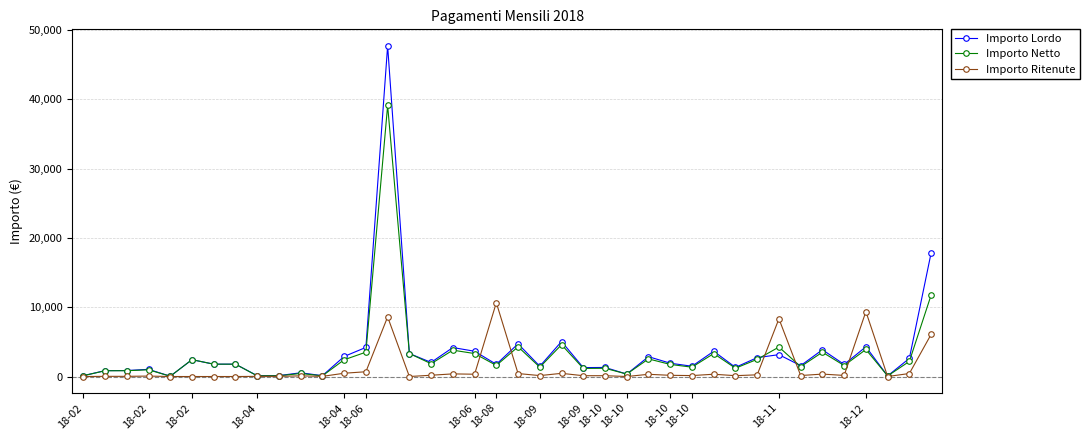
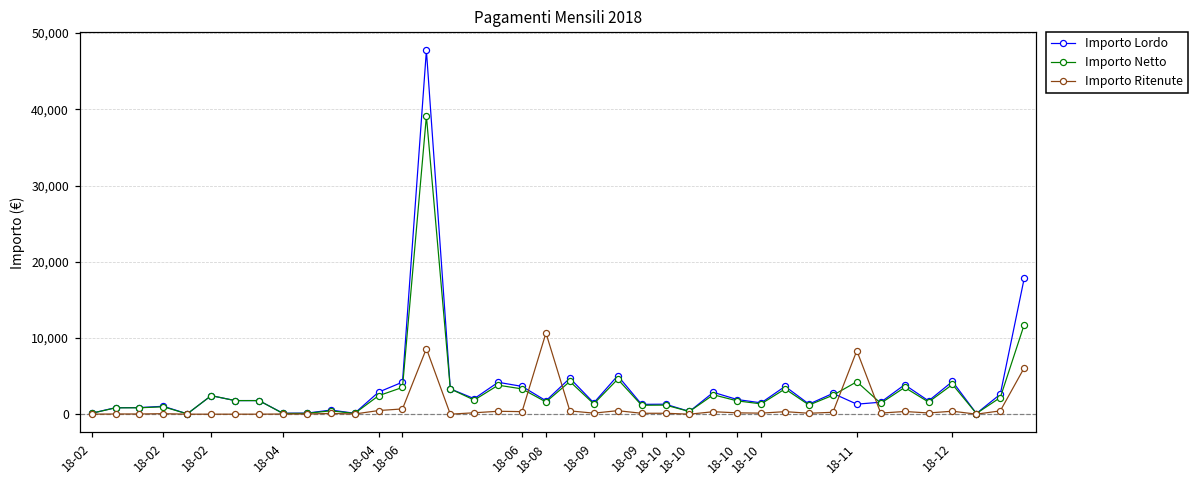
Importo Lordo, 18-11: 3,000 -> 1,000
Importo Ritenute, 18-12: 9,000 -> 0
